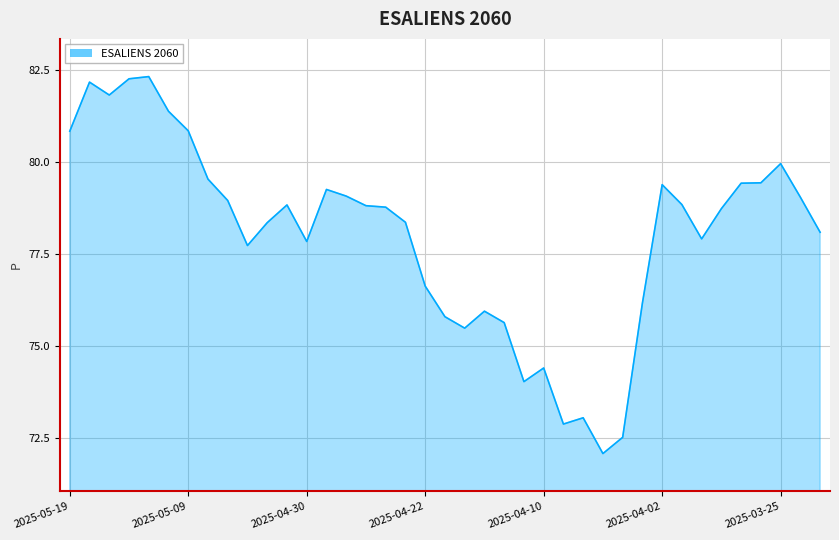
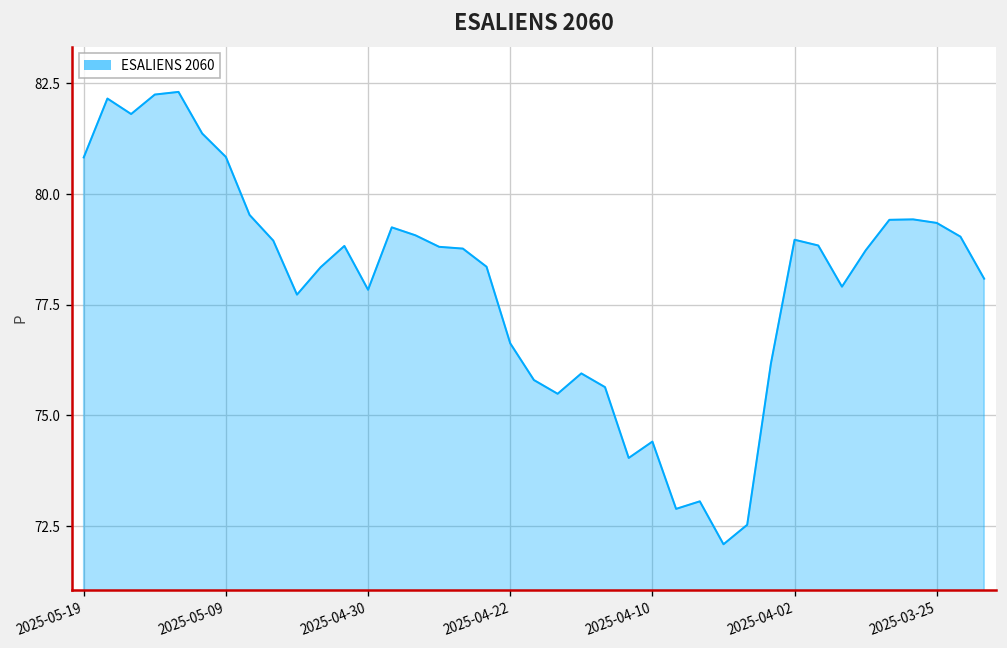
2025-04-02: 79.4 -> 79.0
2025-03-25: 80.0 -> 79.4
